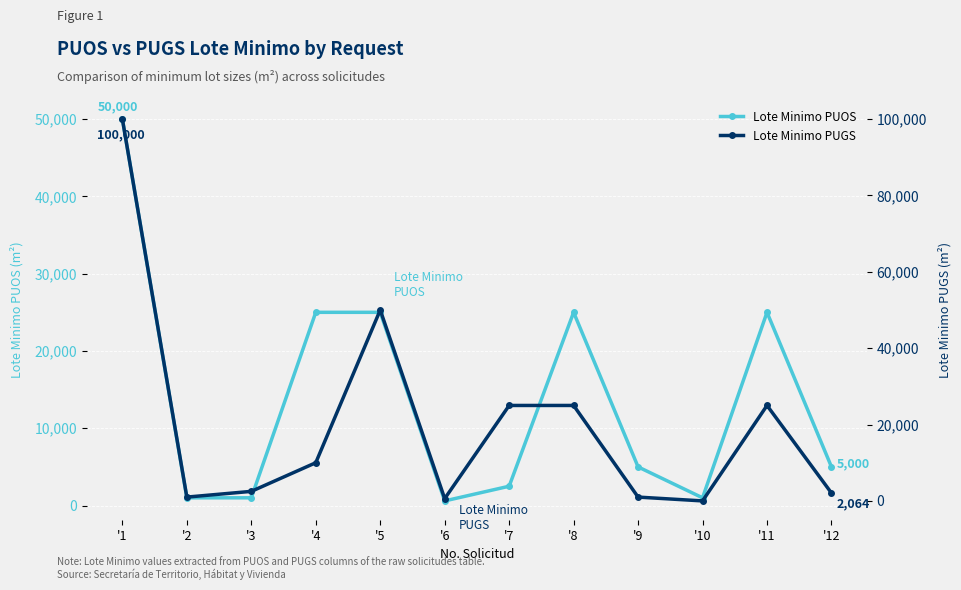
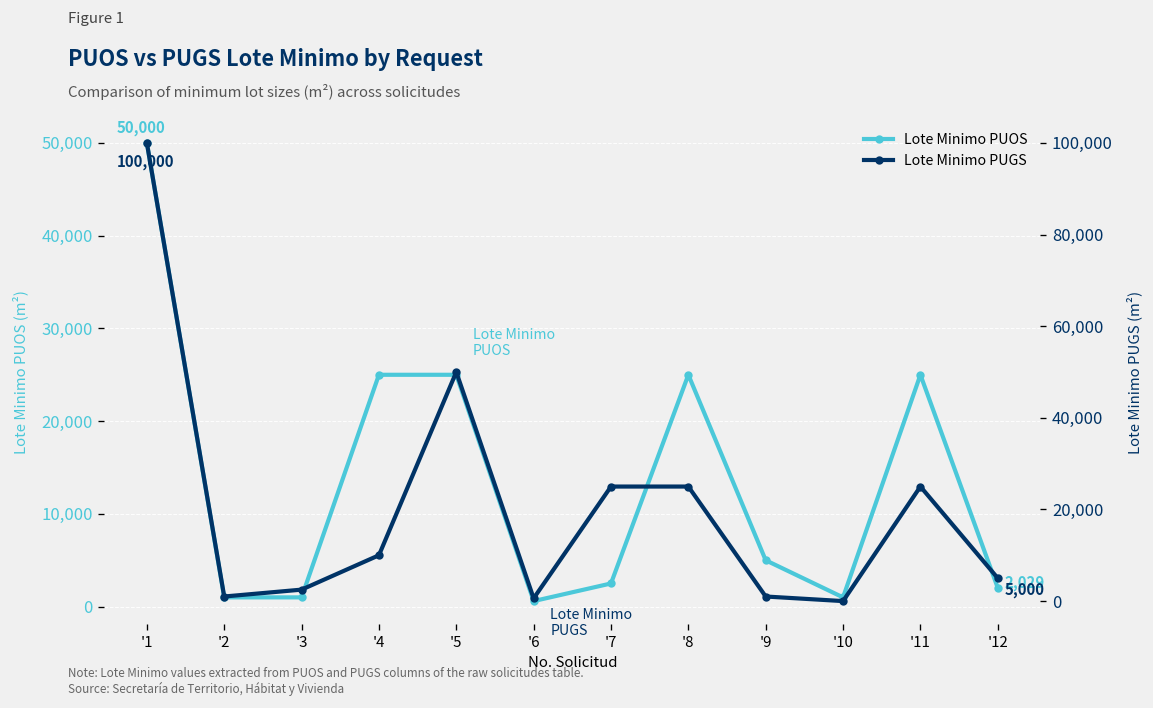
Lote Minimo PUOS, '12: 5,000 -> 2,029
Lote Minimo PUGS, '12: 2,064 -> 5,000
